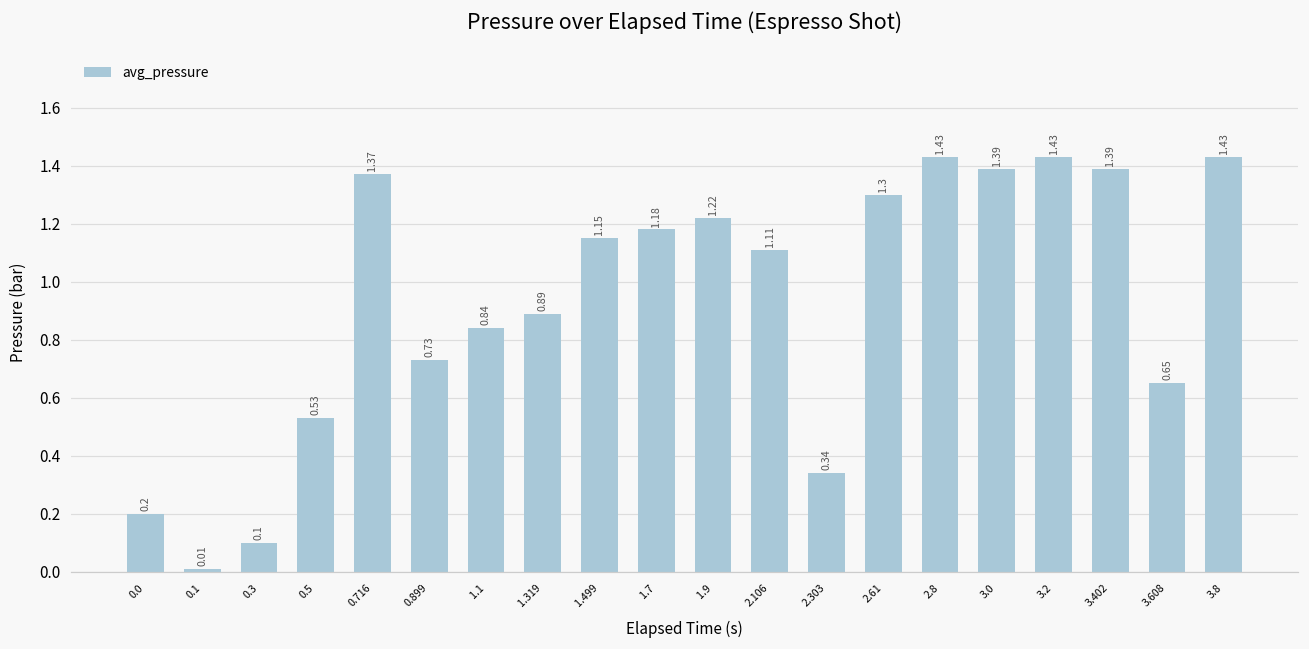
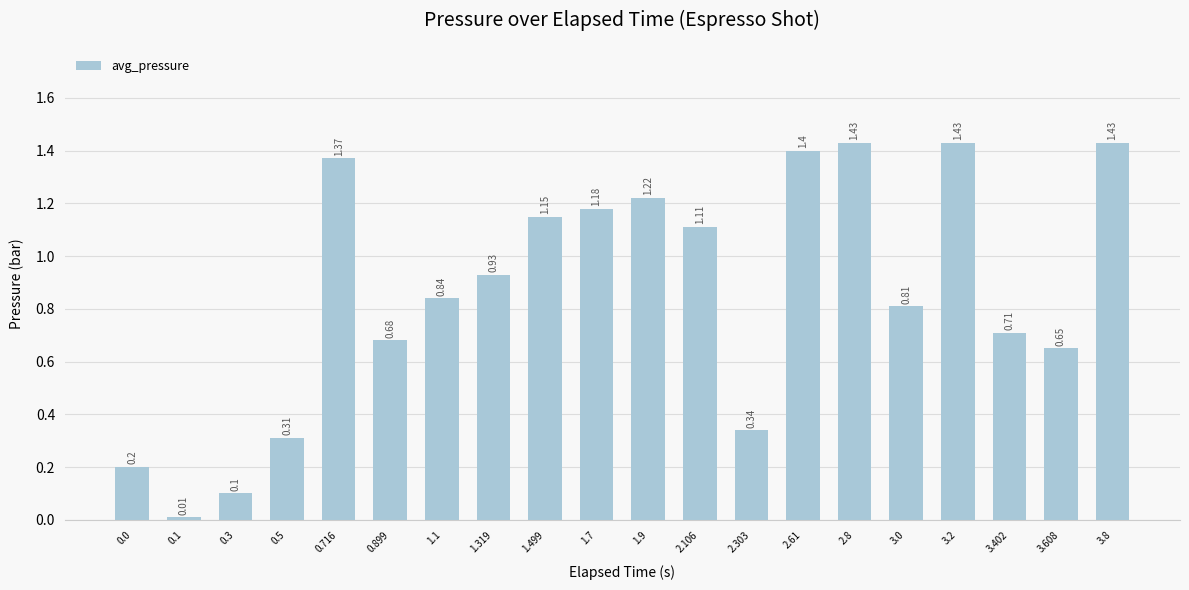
0.5: 0.53 -> 0.31
0.899: 0.73 -> 0.68
1.319: 0.89 -> 0.93
2.61: 1.3 -> 1.4
3.0: 1.39 -> 0.81
3.402: 1.39 -> 0.71
